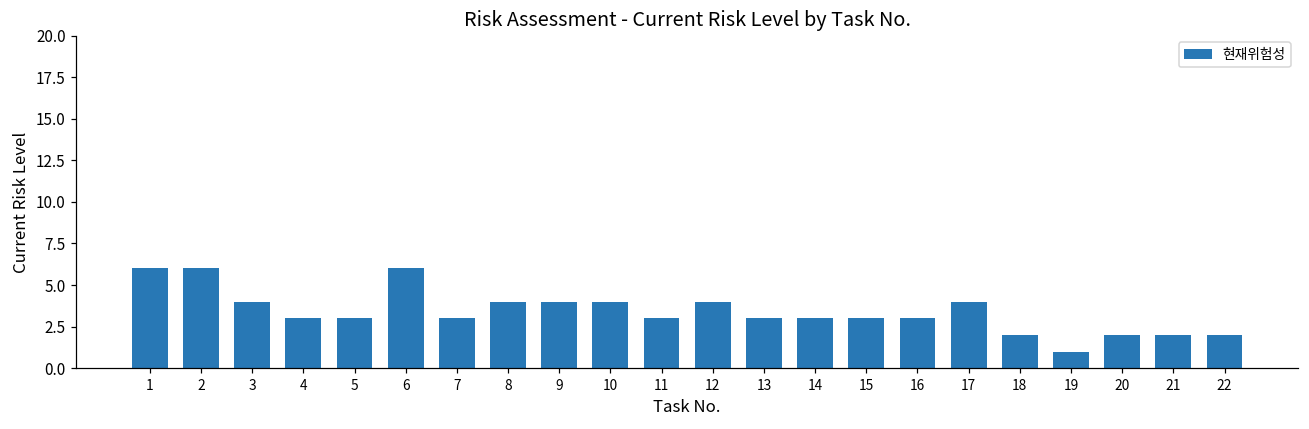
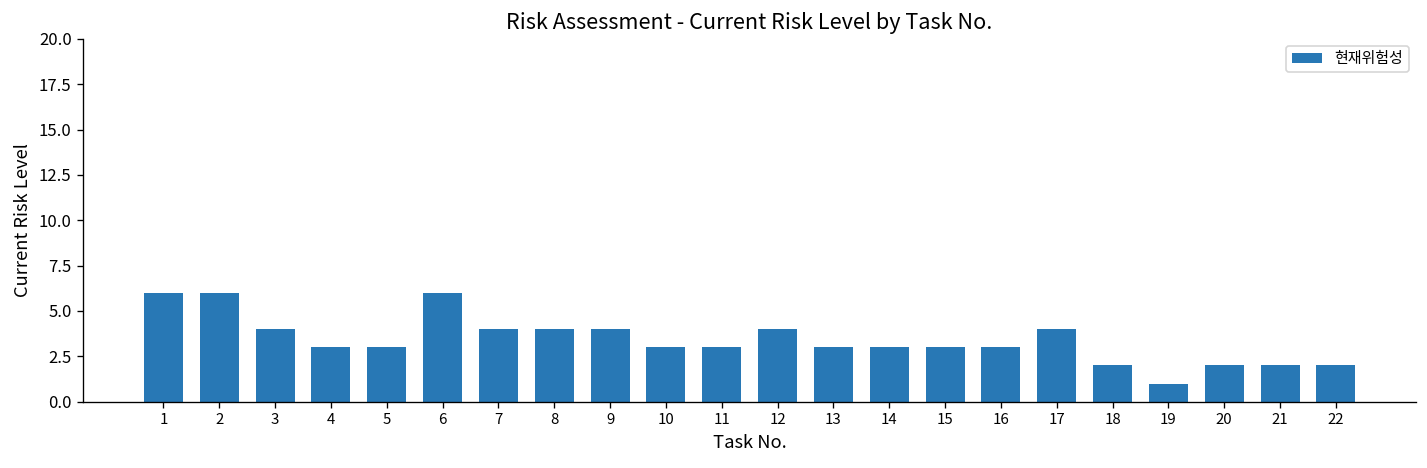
7: 3 -> 4
10: 4 -> 3
